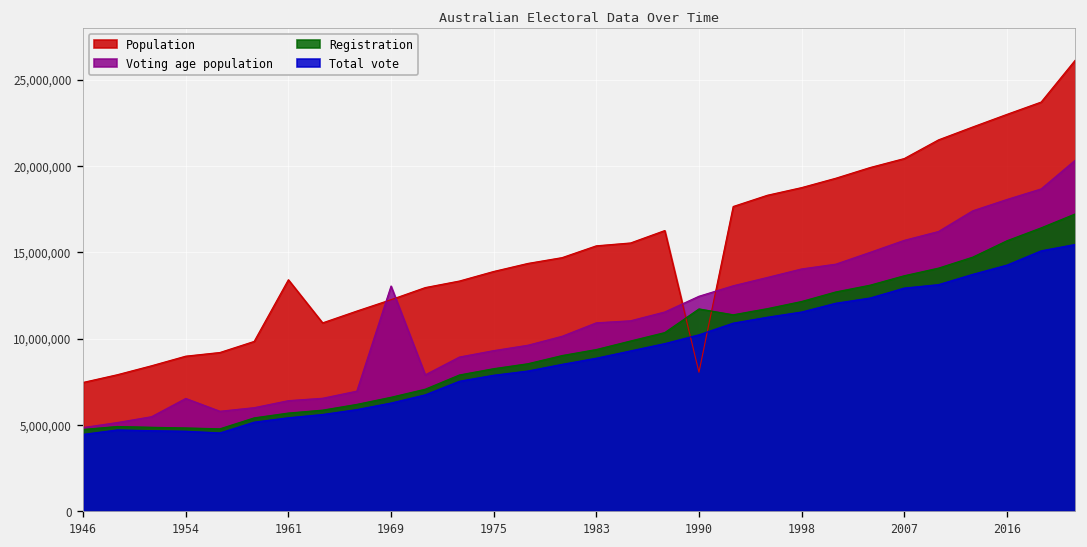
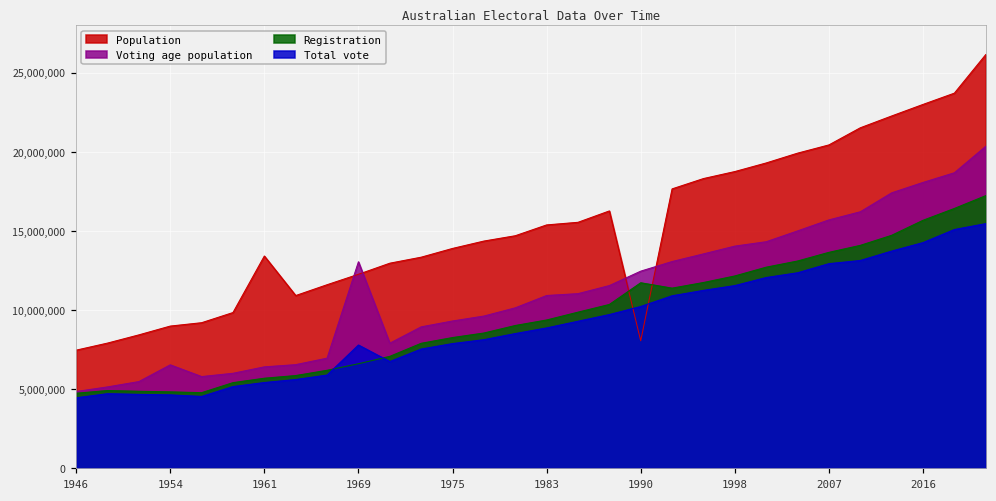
Total vote, 1969: 6,300,000 -> 7,800,000
